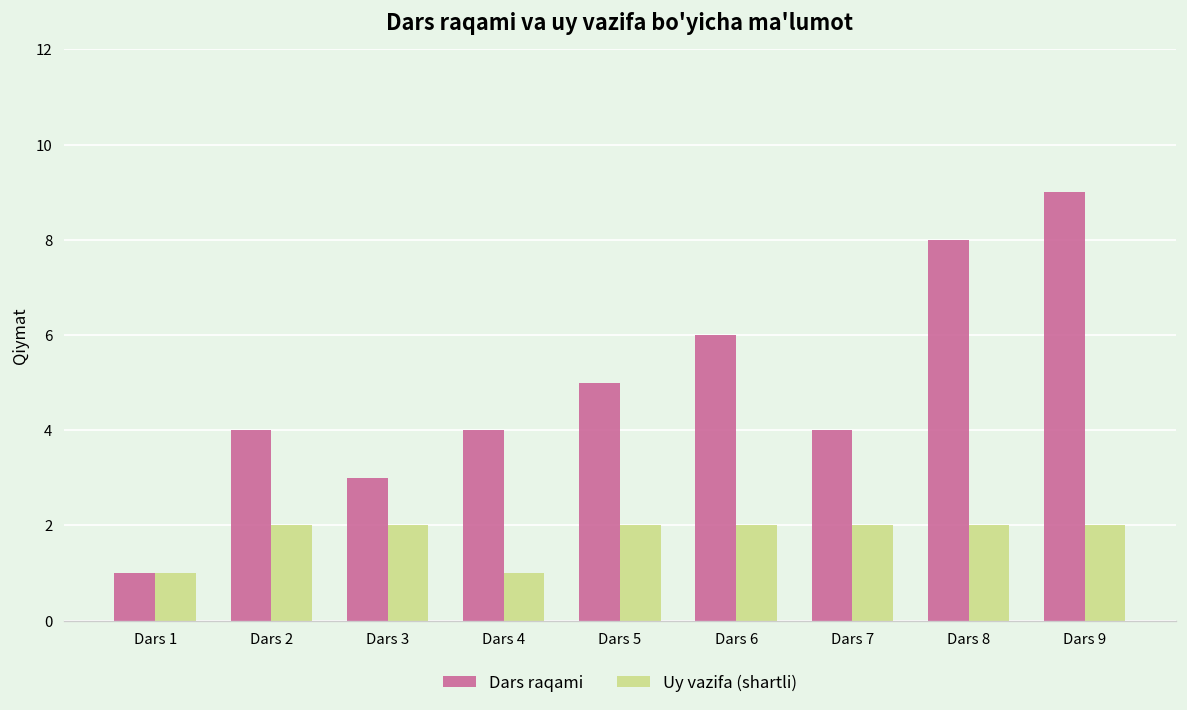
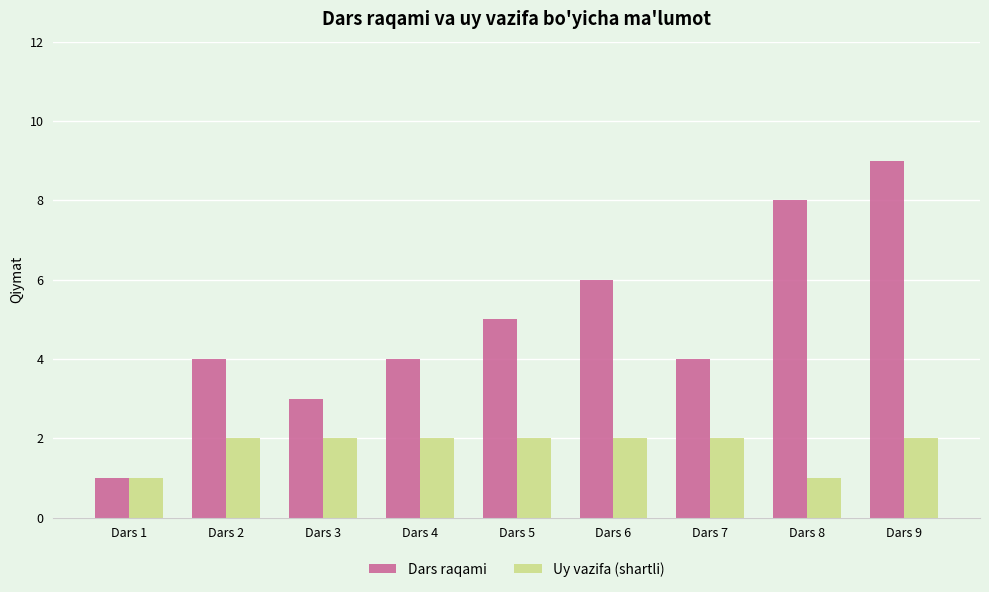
Uy vazifa (shartli), Dars 4: 1 -> 2
Uy vazifa (shartli), Dars 8: 2 -> 1
